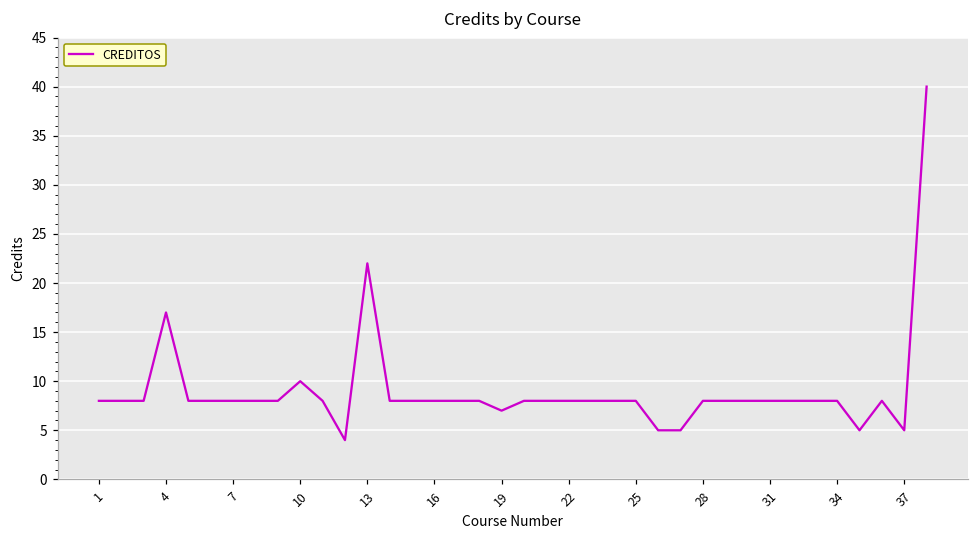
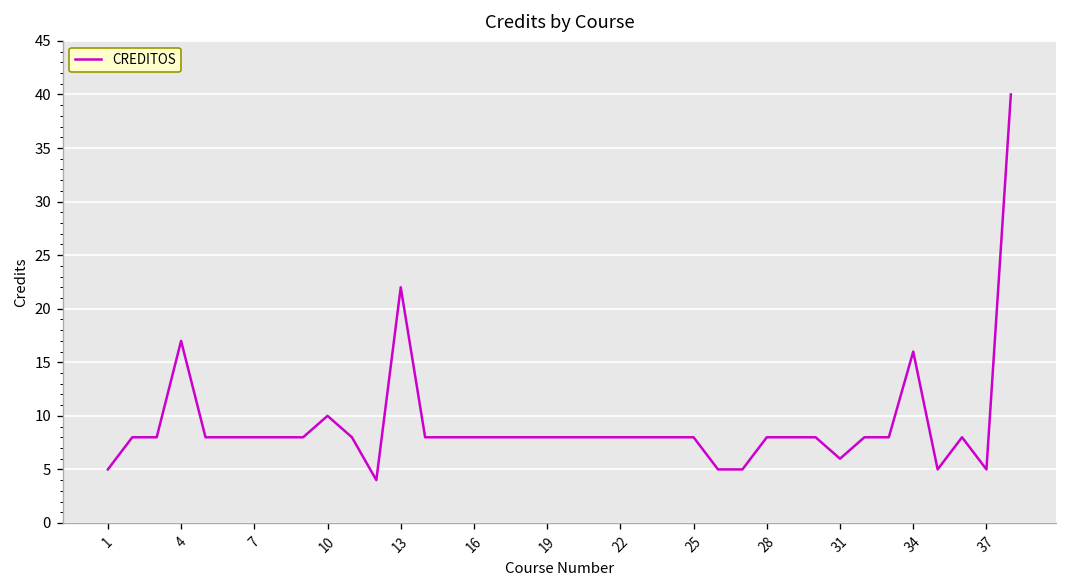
1: 8 -> 5
19: 7 -> 8
31: 8 -> 6
34: 8 -> 16
